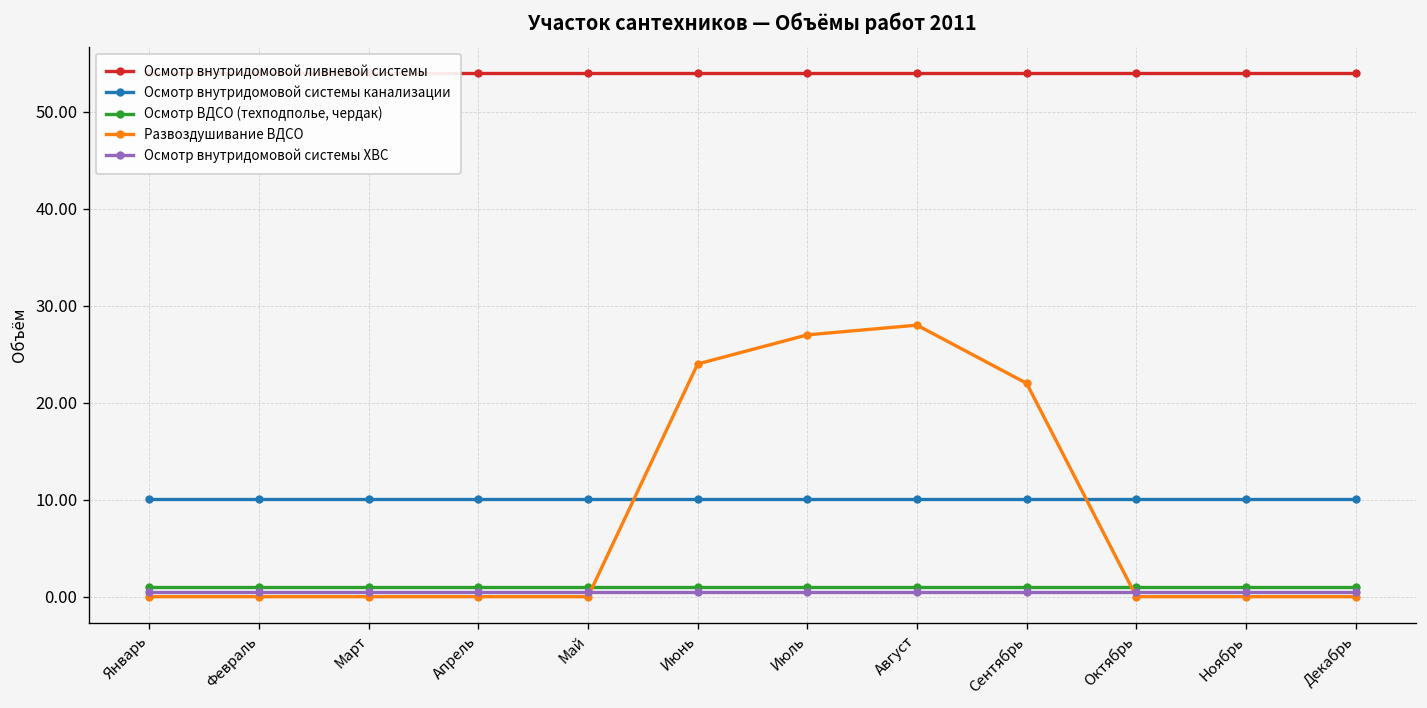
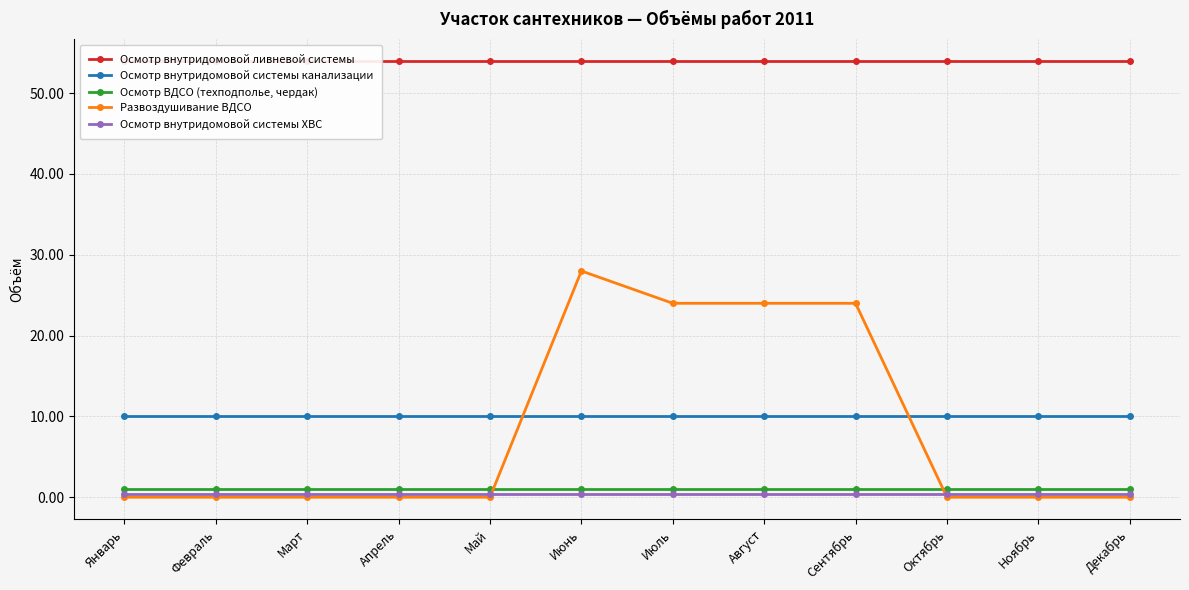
Развоздушивание ВДСО, Июнь: 24 -> 28
Развоздушивание ВДСО, Июль: 27 -> 24
Развоздушивание ВДСО, Август: 28 -> 24
Развоздушивание ВДСО, Сентябрь: 22 -> 24
